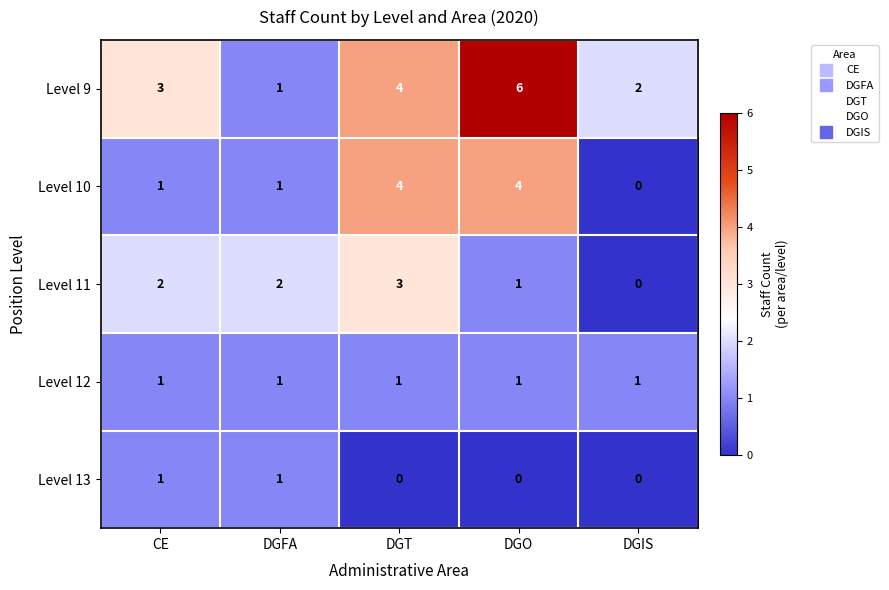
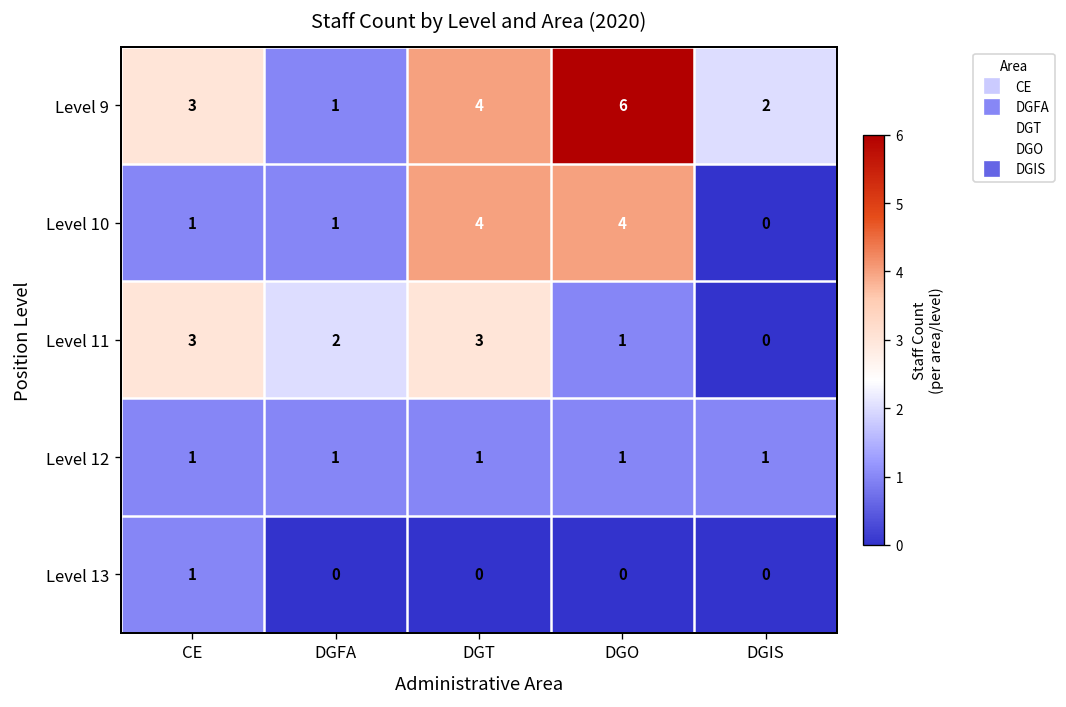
Level 11, CE: 2 -> 3
Level 13, DGFA: 1 -> 0
